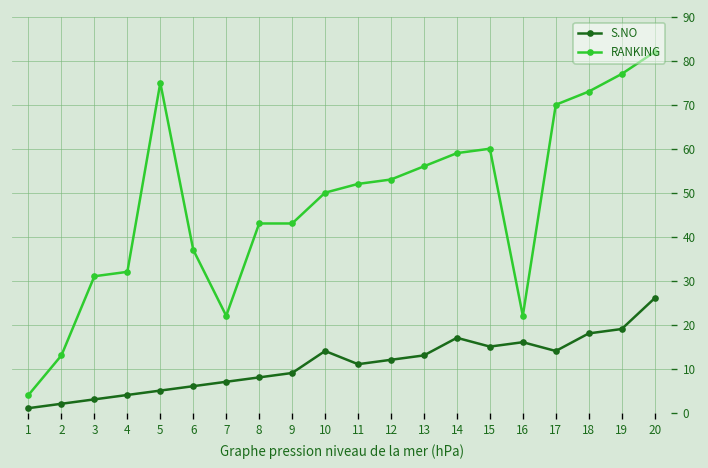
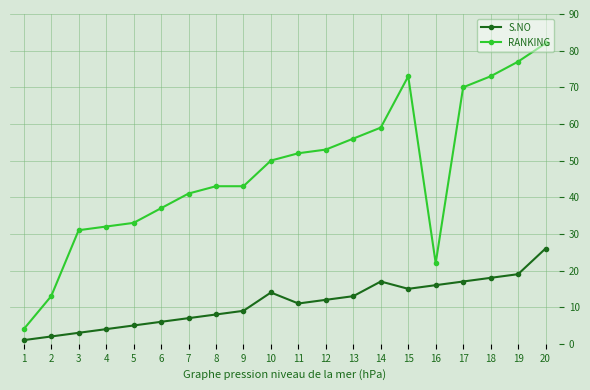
RANKING, 5: 75 -> 33
RANKING, 7: 22 -> 41
RANKING, 15: 60 -> 73
S.NO, 17: 14 -> 17
